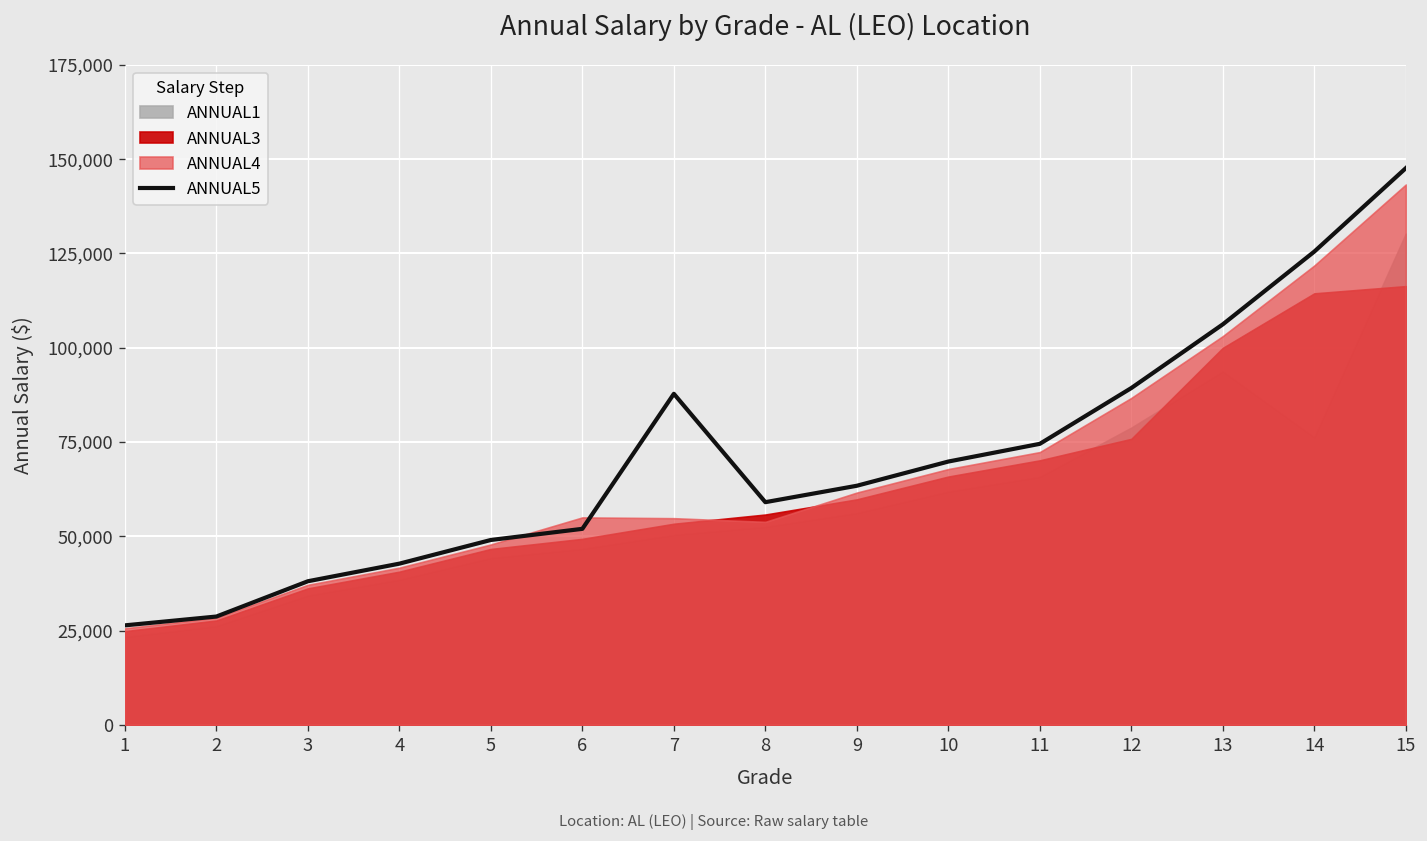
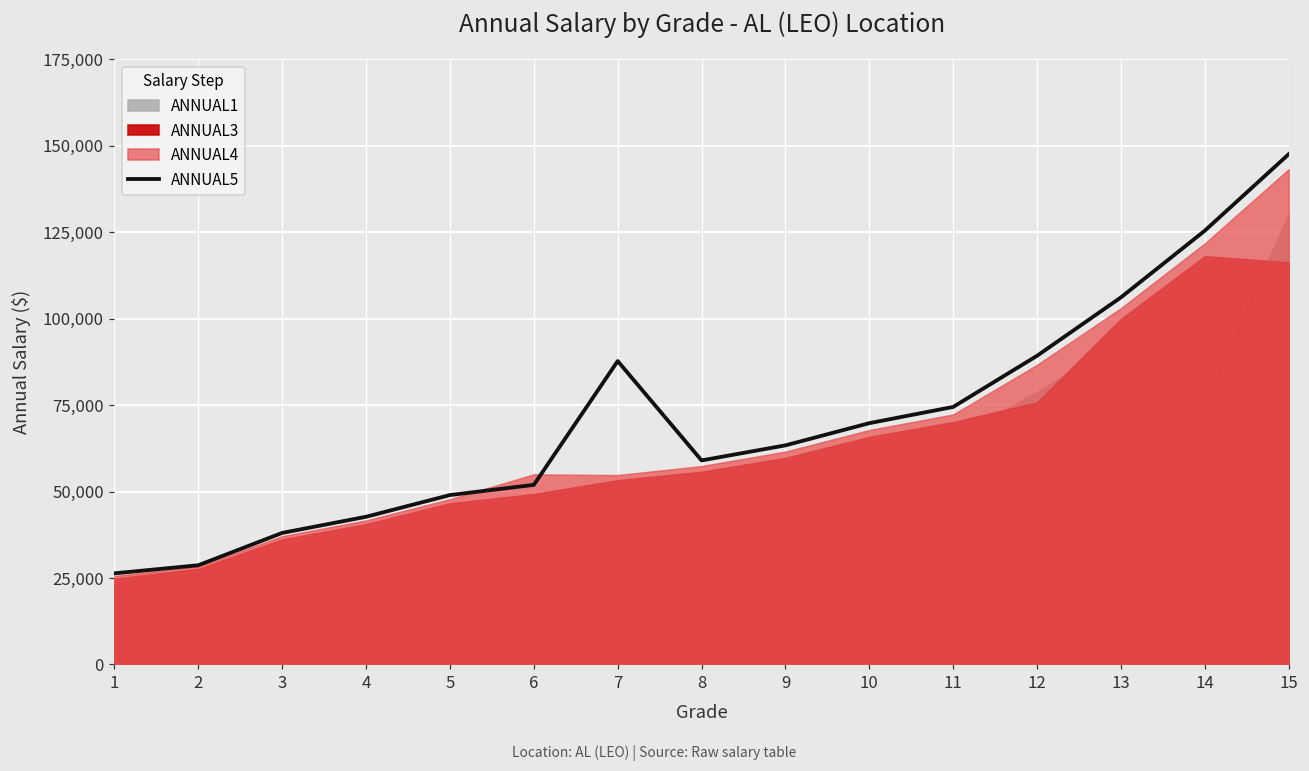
ANNUAL4, 8: 54,000 -> 57,000
ANNUAL3, 14: 114,000 -> 118,000
